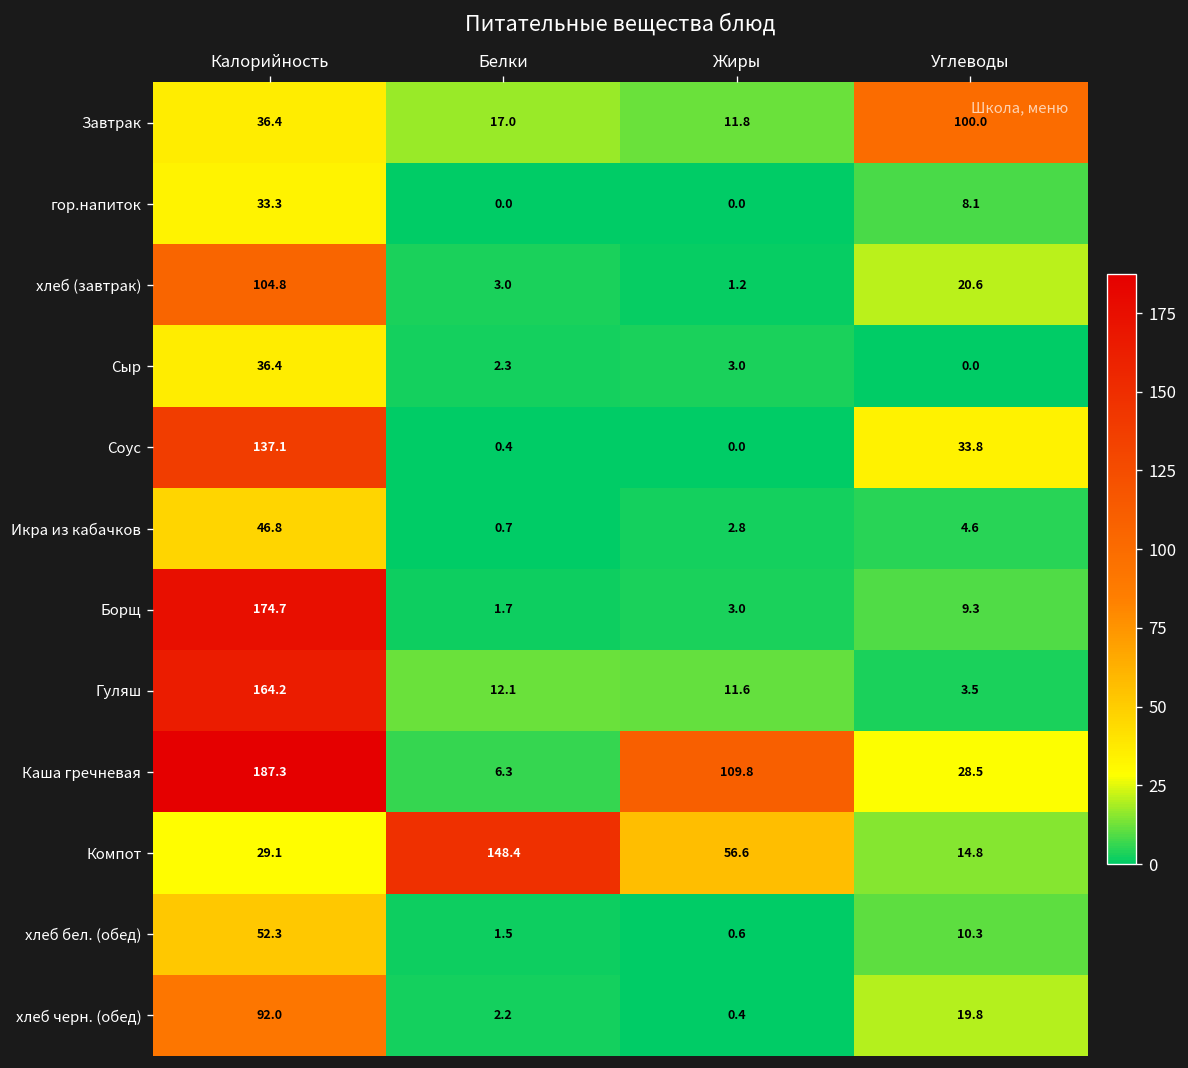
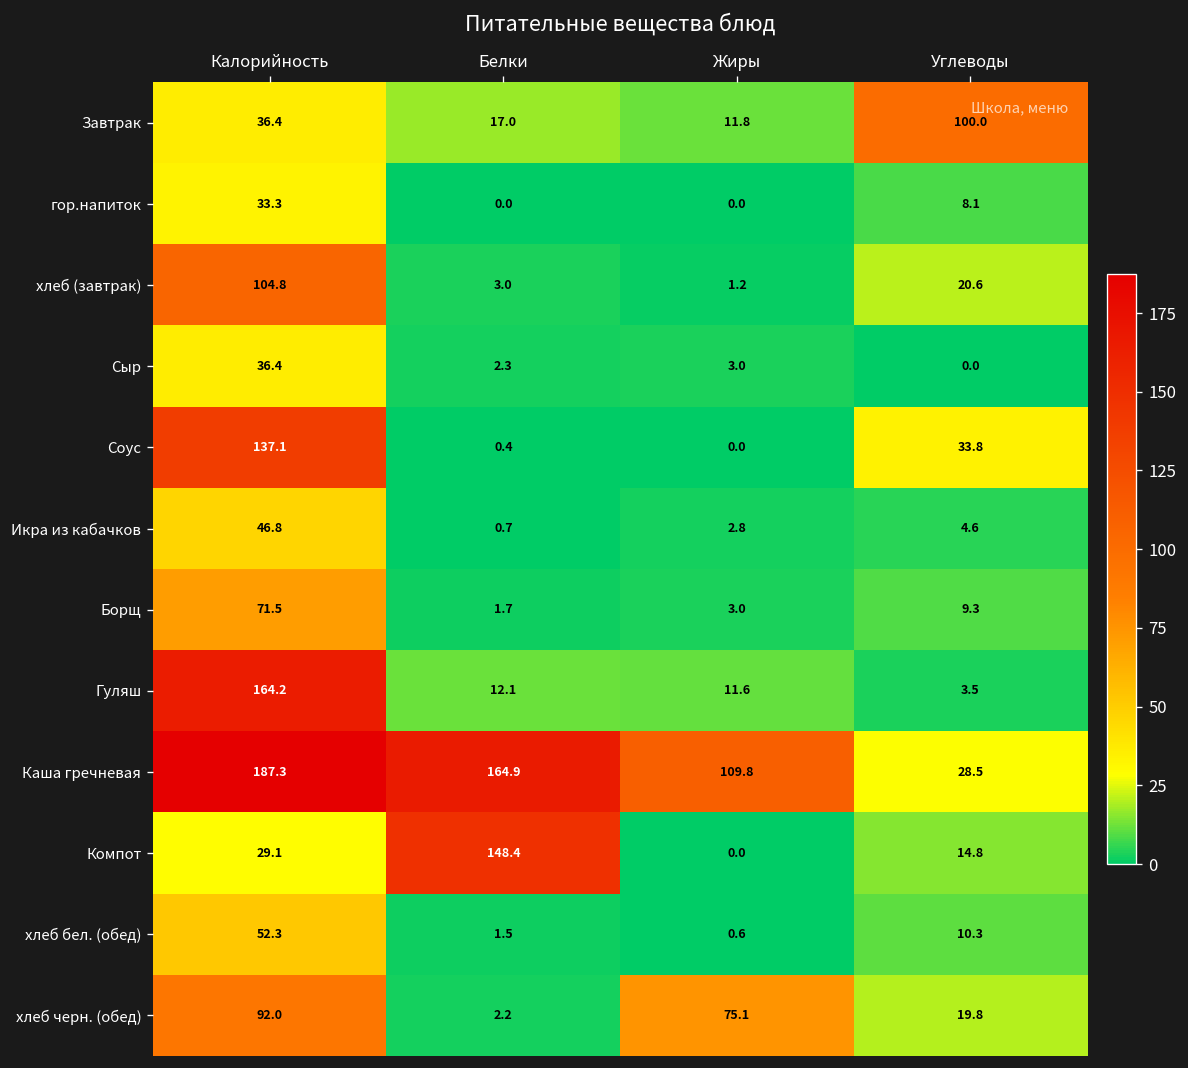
Борщ, Калорийность: 174.7 -> 71.5
Каша гречневая, Белки: 6.3 -> 164.9
Компот, Жиры: 56.6 -> 0.0
хлеб черн. (обед), Жиры: 0.4 -> 75.1
